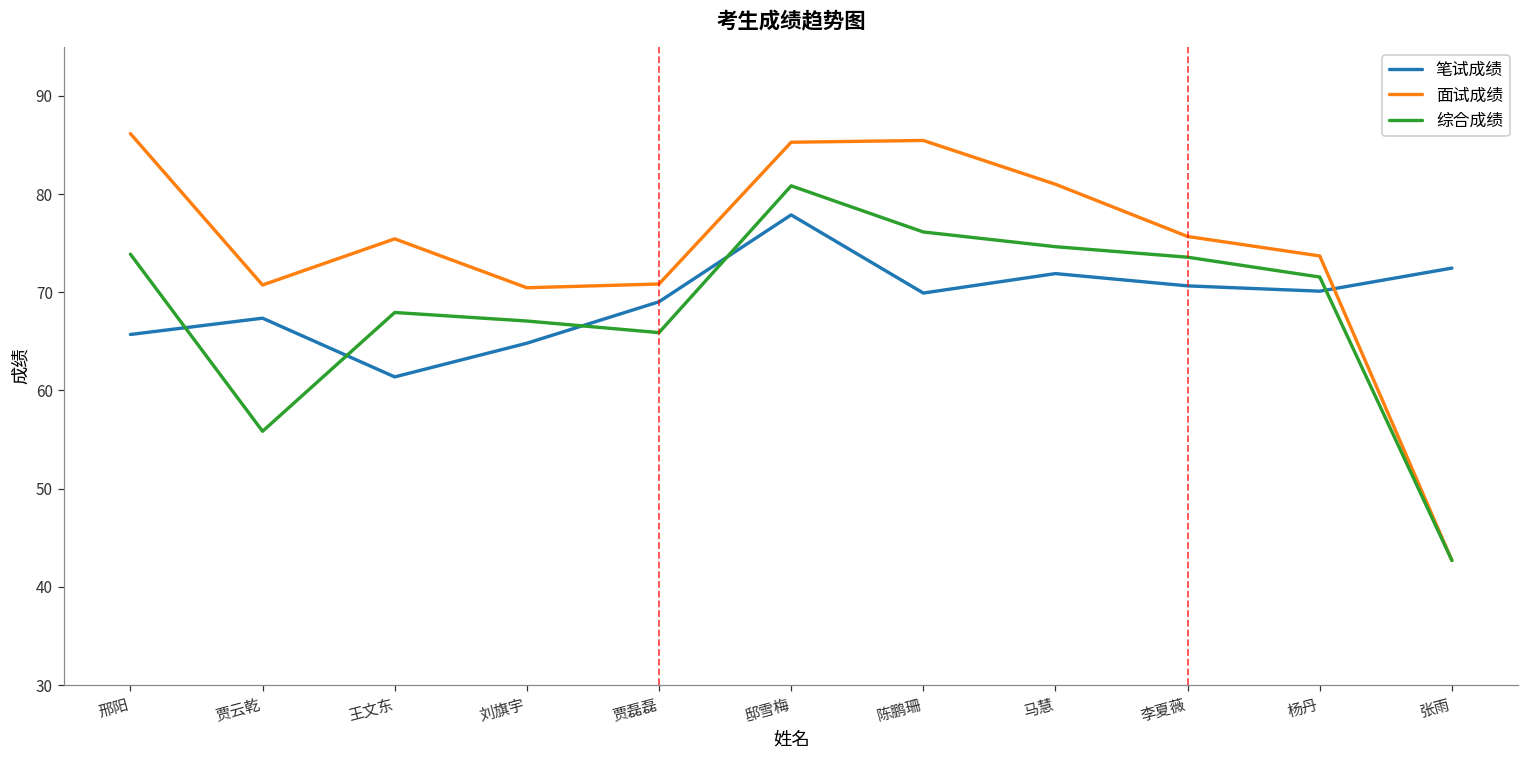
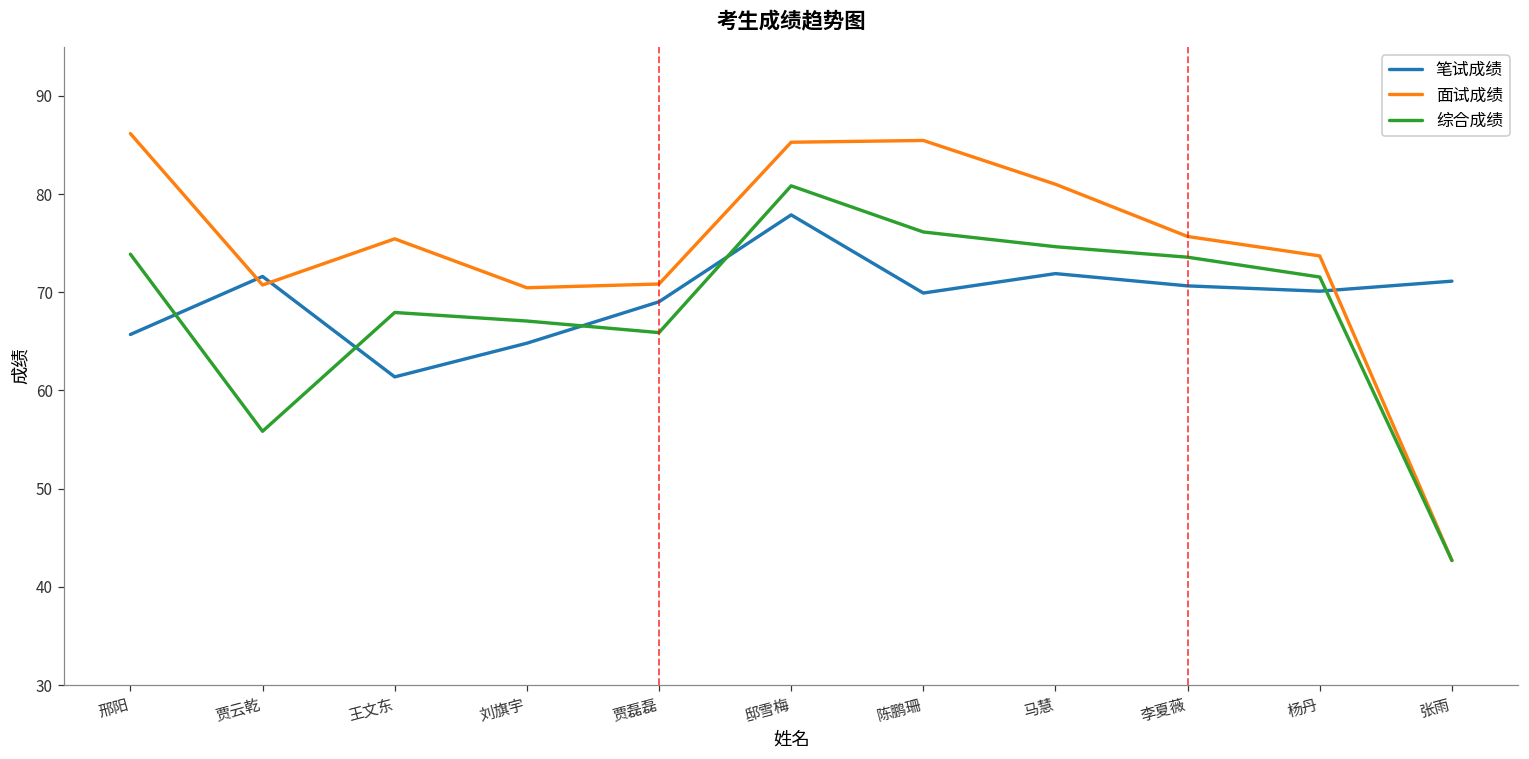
笔试成绩, 贾云乾: 67 -> 72
笔试成绩, 张雨: 72 -> 71
